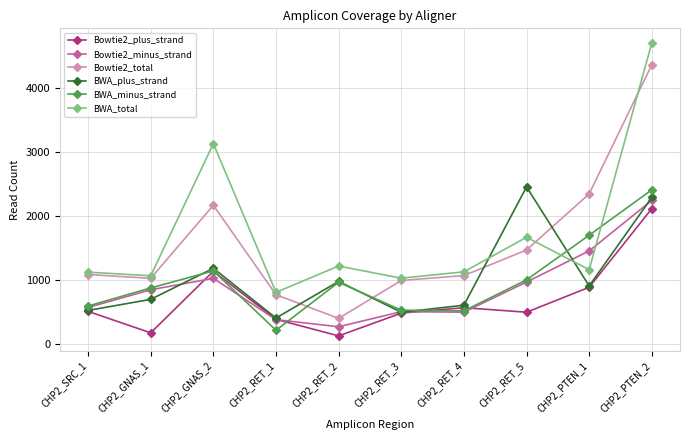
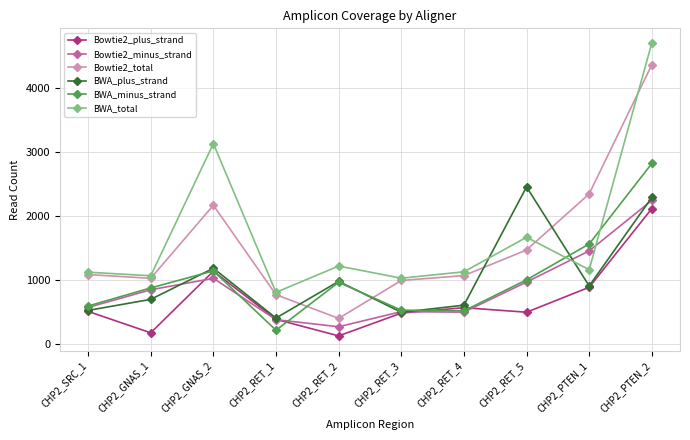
BWA_minus_strand, CHP2_PTEN_1: 1700 -> 1600
BWA_minus_strand, CHP2_PTEN_2: 2400 -> 2800
